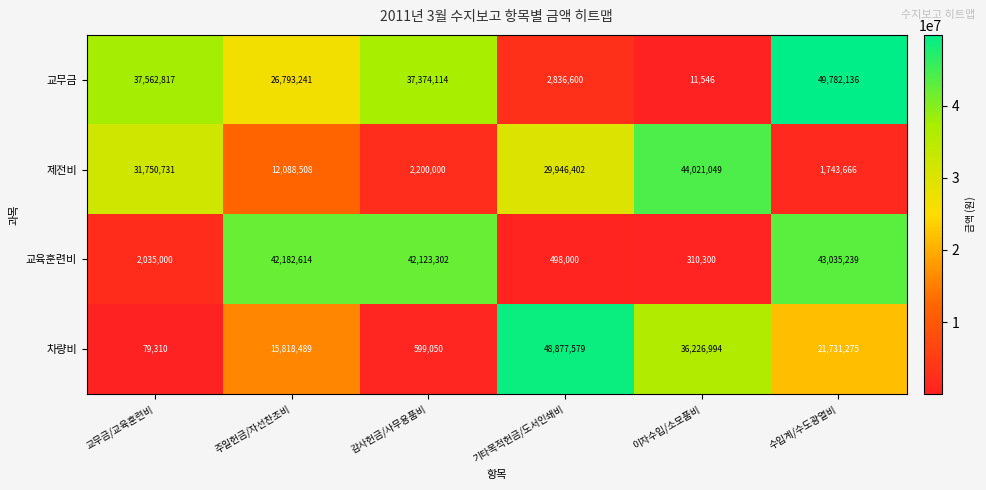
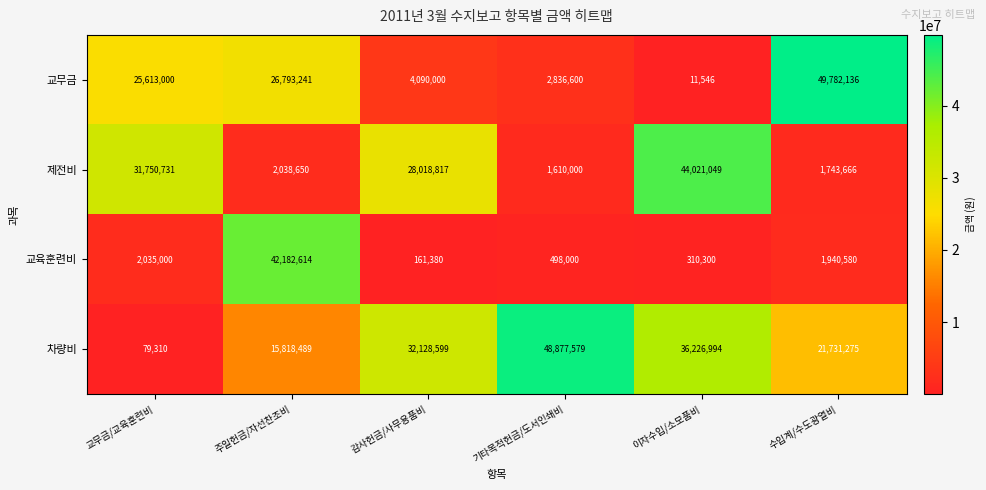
교무금, 교무금/교육훈련비: 37,562,817 -> 25,613,000
교무금, 감사헌금/사무용품비: 37,374,114 -> 4,090,000
제전비, 주일헌금/자선찬조비: 12,088,508 -> 2,038,650
제전비, 감사헌금/사무용품비: 2,200,000 -> 28,018,817
제전비, 기타목적헌금/도서인쇄비: 29,946,402 -> 1,610,000
교육훈련비, 감사헌금/사무용품비: 42,123,302 -> 161,380
교육훈련비, 수입계/수도광열비: 43,035,239 -> 1,940,580
차량비, 감사헌금/사무용품비: 599,050 -> 32,128,599
